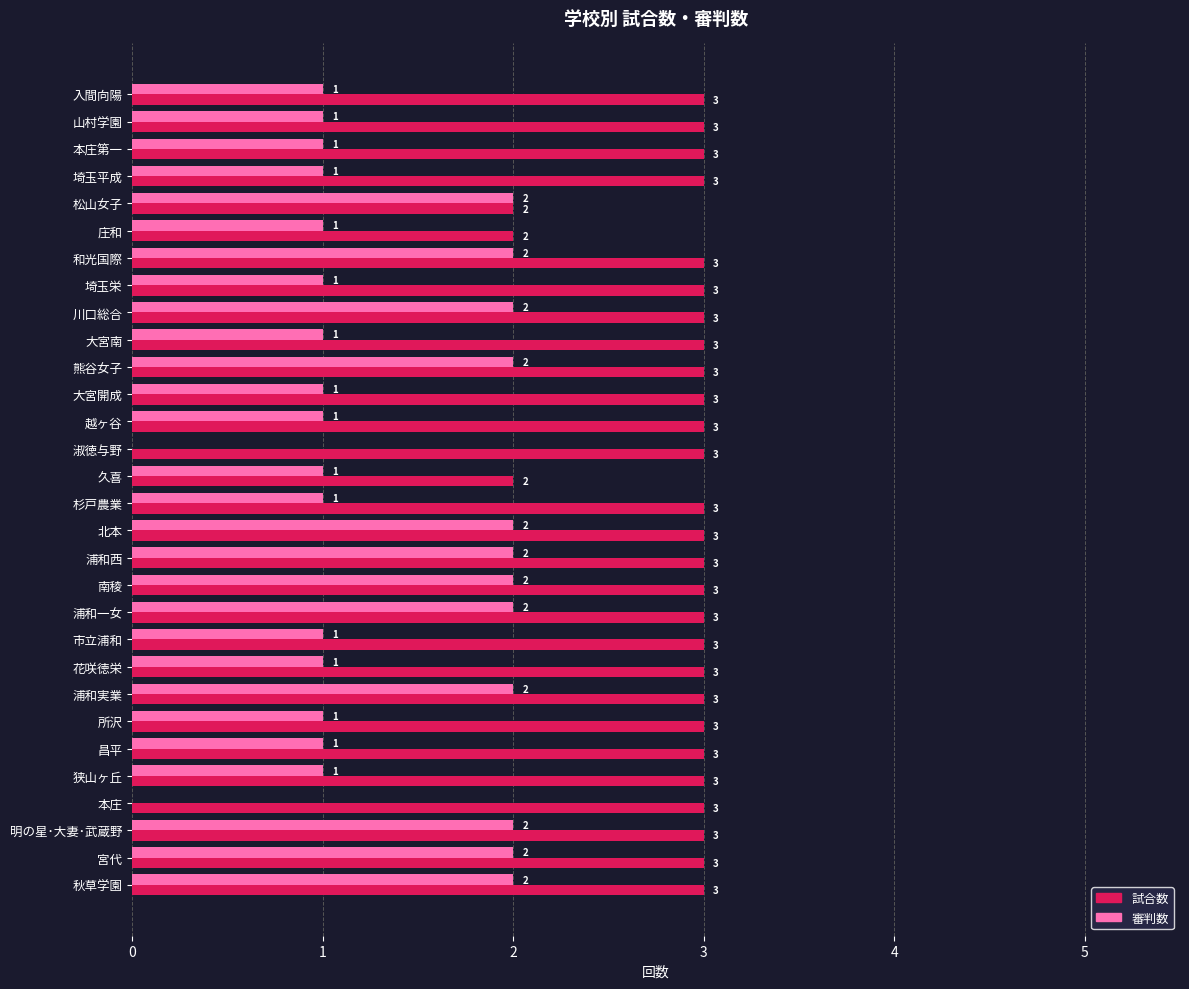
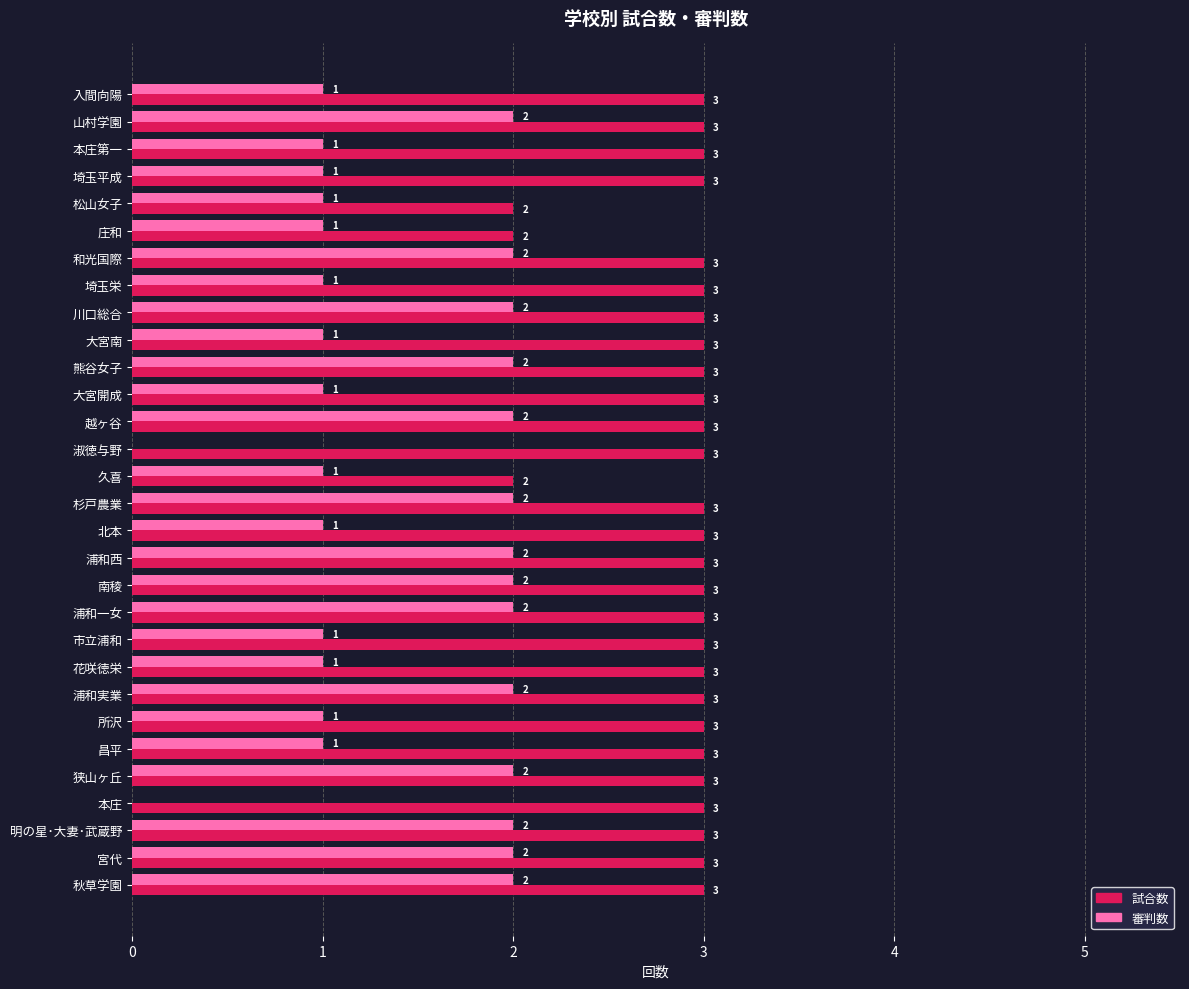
審判数, 山村学園: 1 -> 2
審判数, 松山女子: 2 -> 1
審判数, 越ヶ谷: 1 -> 2
審判数, 杉戸農業: 1 -> 2
審判数, 北本: 2 -> 1
審判数, 狭山ヶ丘: 1 -> 2
